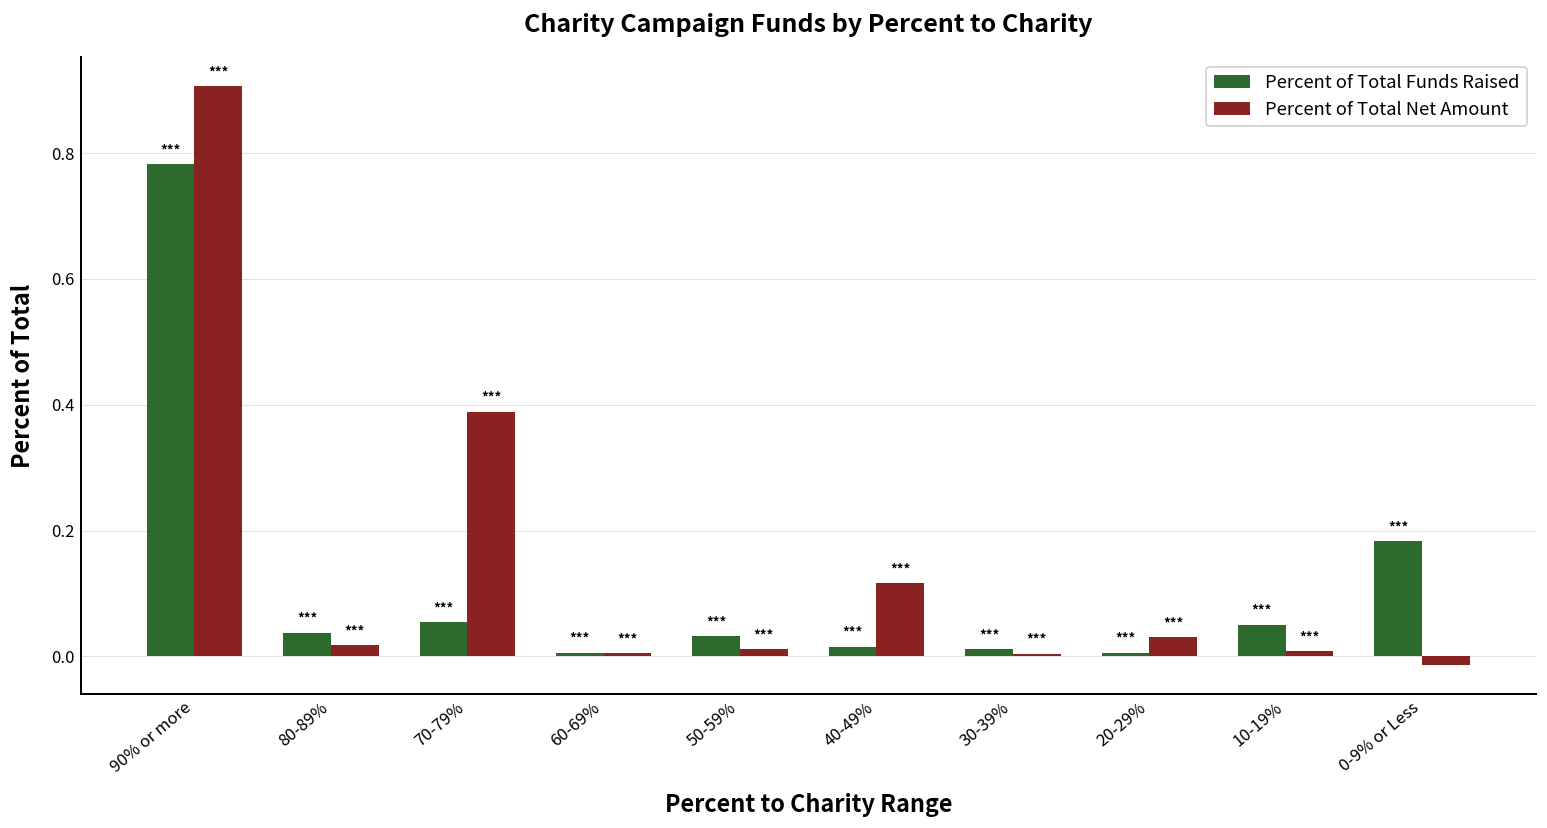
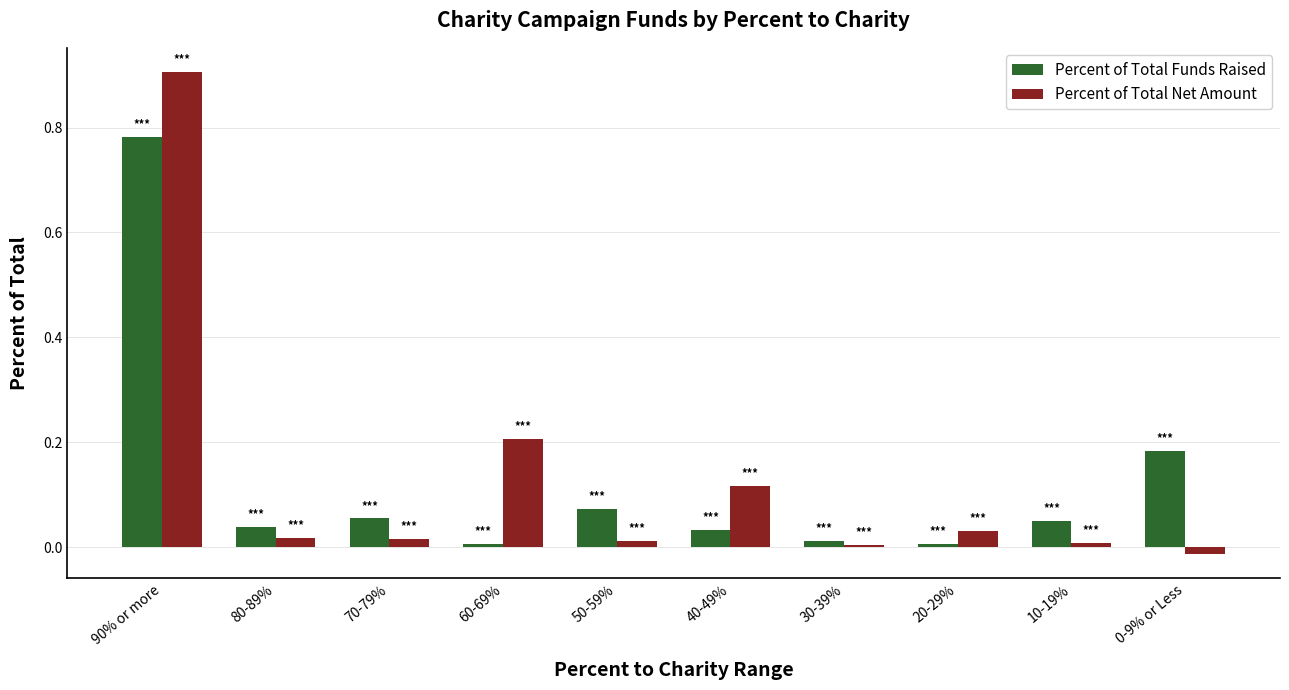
Percent of Total Net Amount, 70-79%: 0.39 -> 0.02
Percent of Total Net Amount, 60-69%: 0.00 -> 0.21
Percent of Total Funds Raised, 50-59%: 0.03 -> 0.07
Percent of Total Funds Raised, 40-49%: 0.02 -> 0.03
